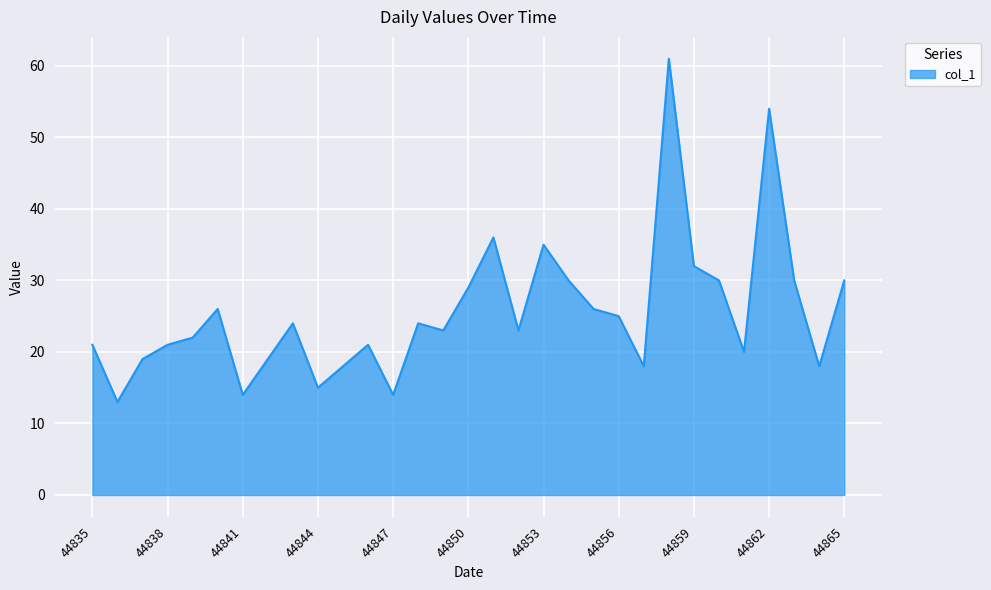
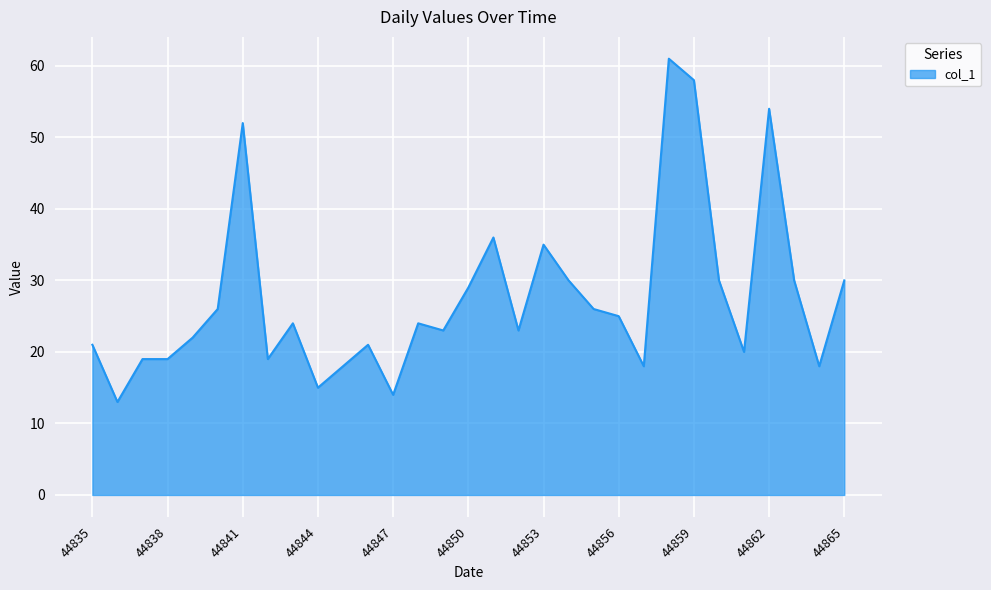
44838: 21 -> 19
44841: 14 -> 52
44859: 32 -> 58
